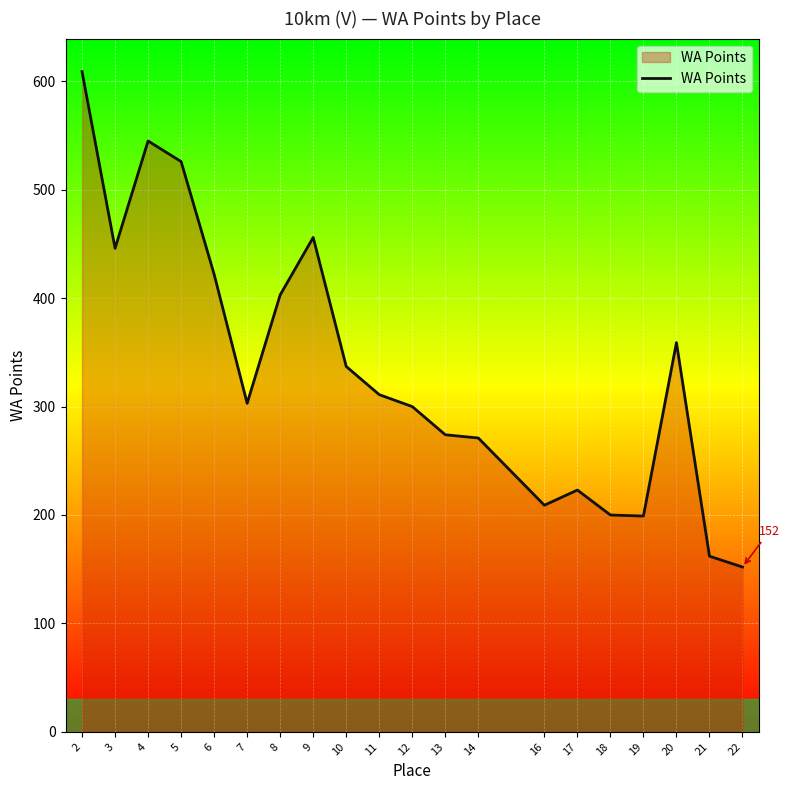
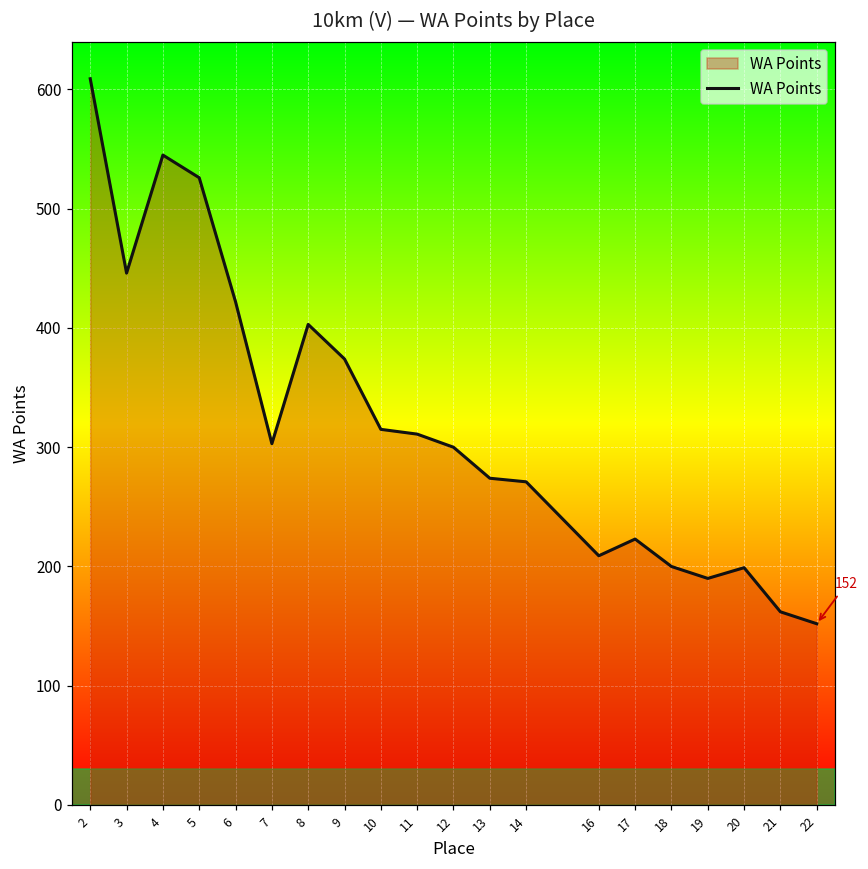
9: 456 -> 374
10: 337 -> 315
19: 199 -> 190
20: 359 -> 199
